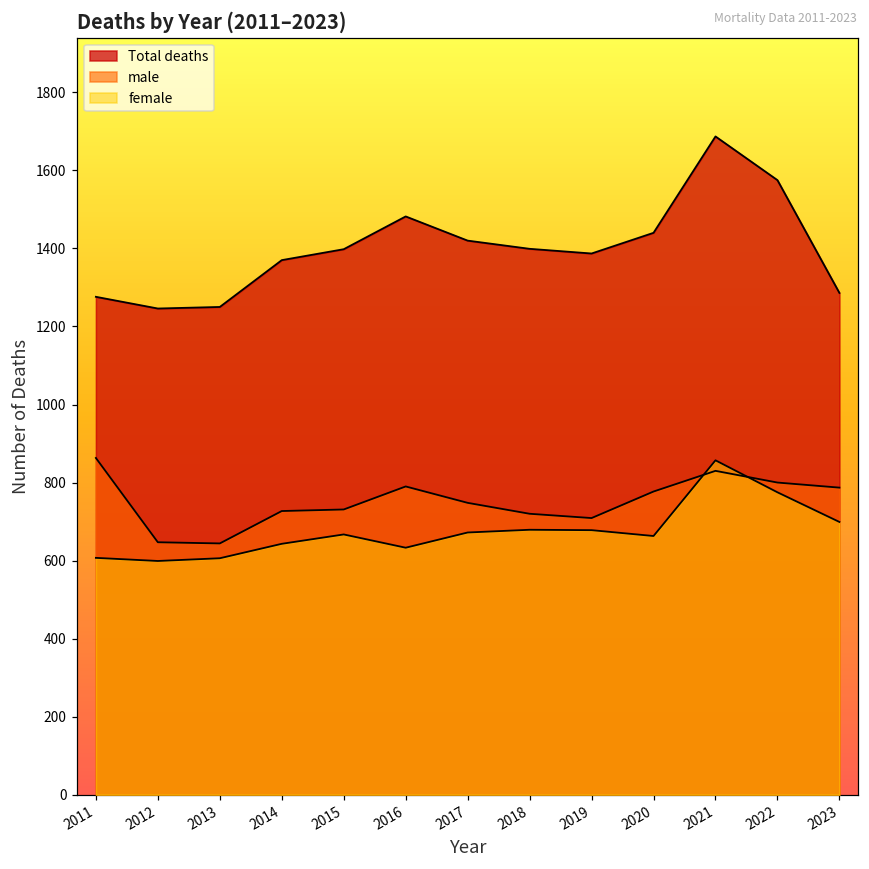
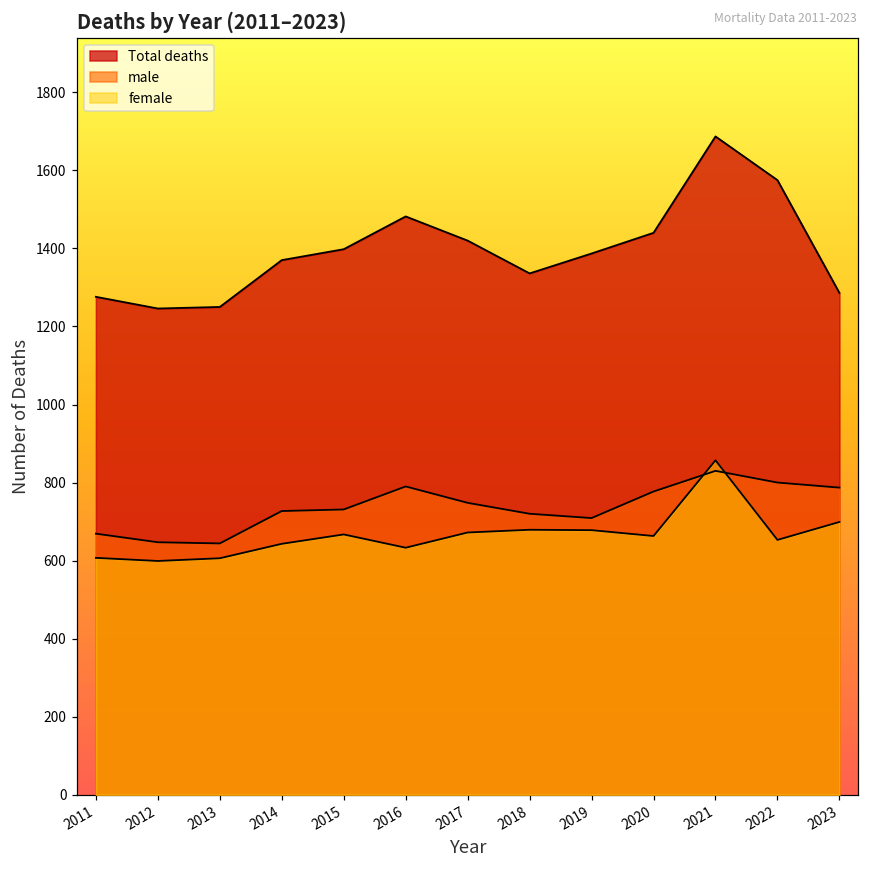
male, 2011: 860 -> 670
Total deaths, 2018: 1400 -> 1340
female, 2022: 780 -> 650
